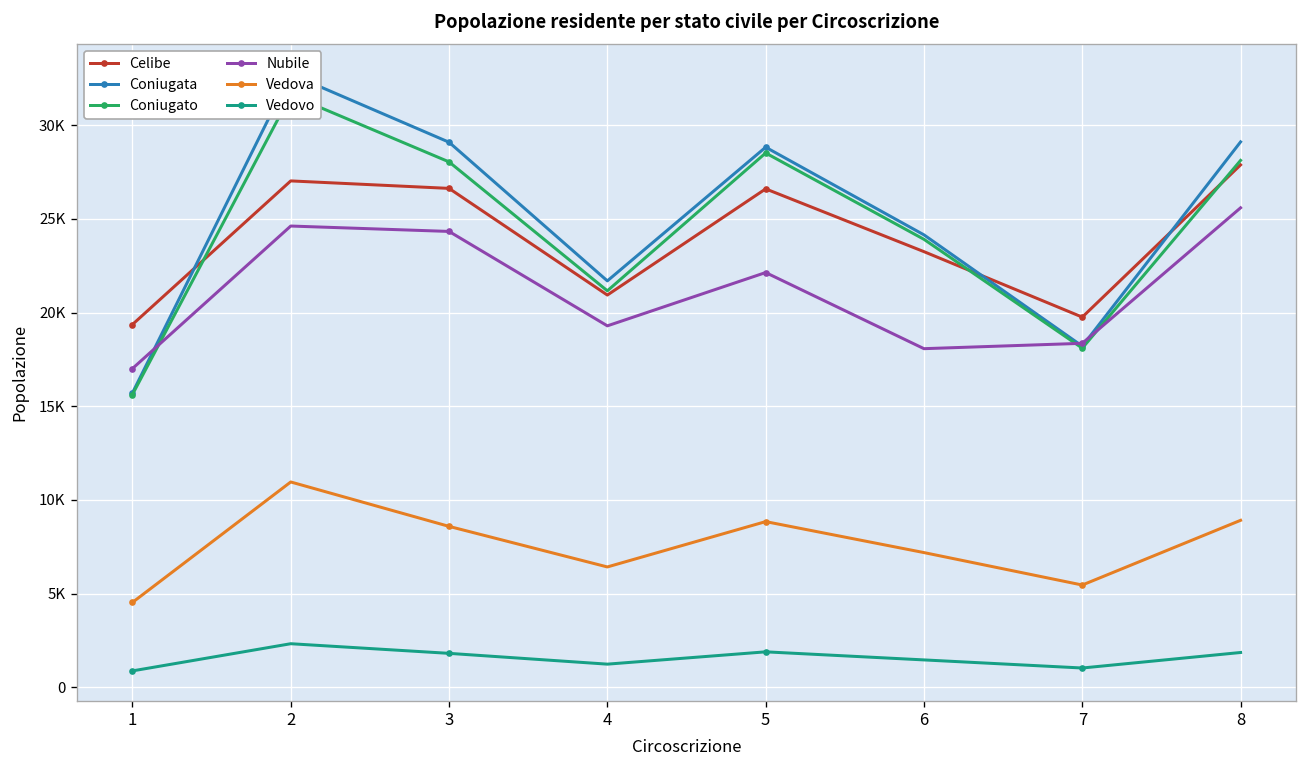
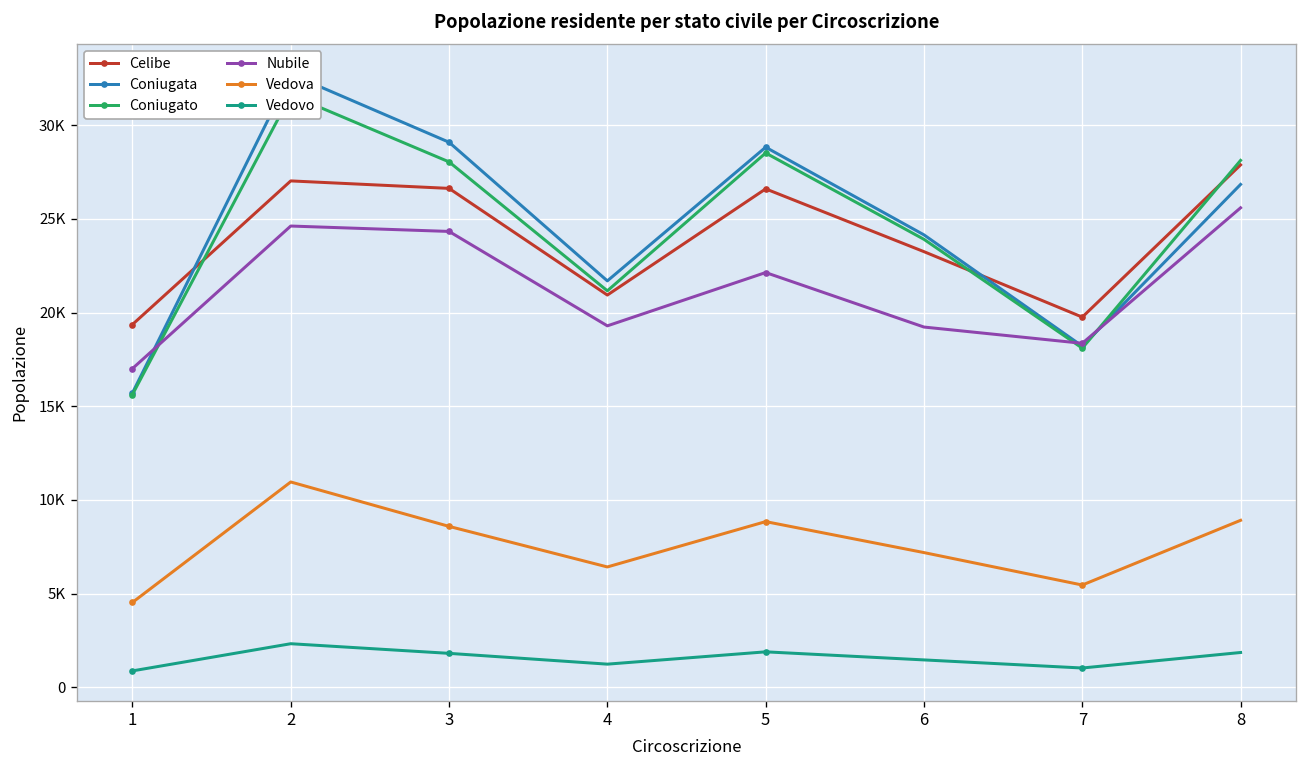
Nubile, 6: 18100 -> 19200
Coniugata, 8: 29100 -> 26800
